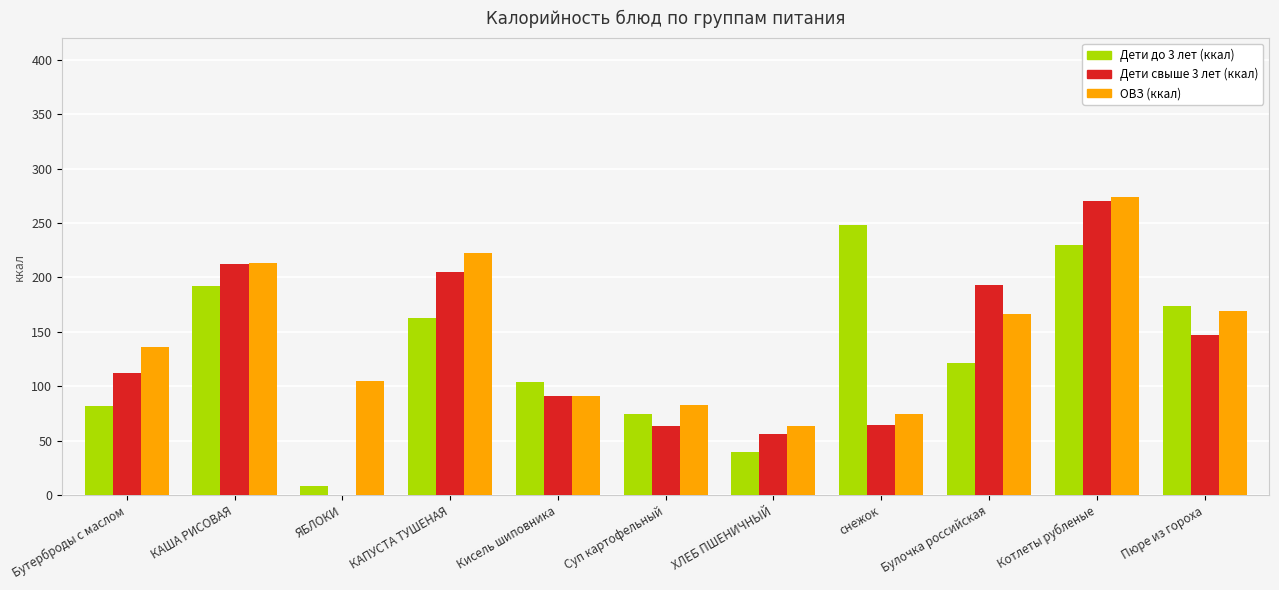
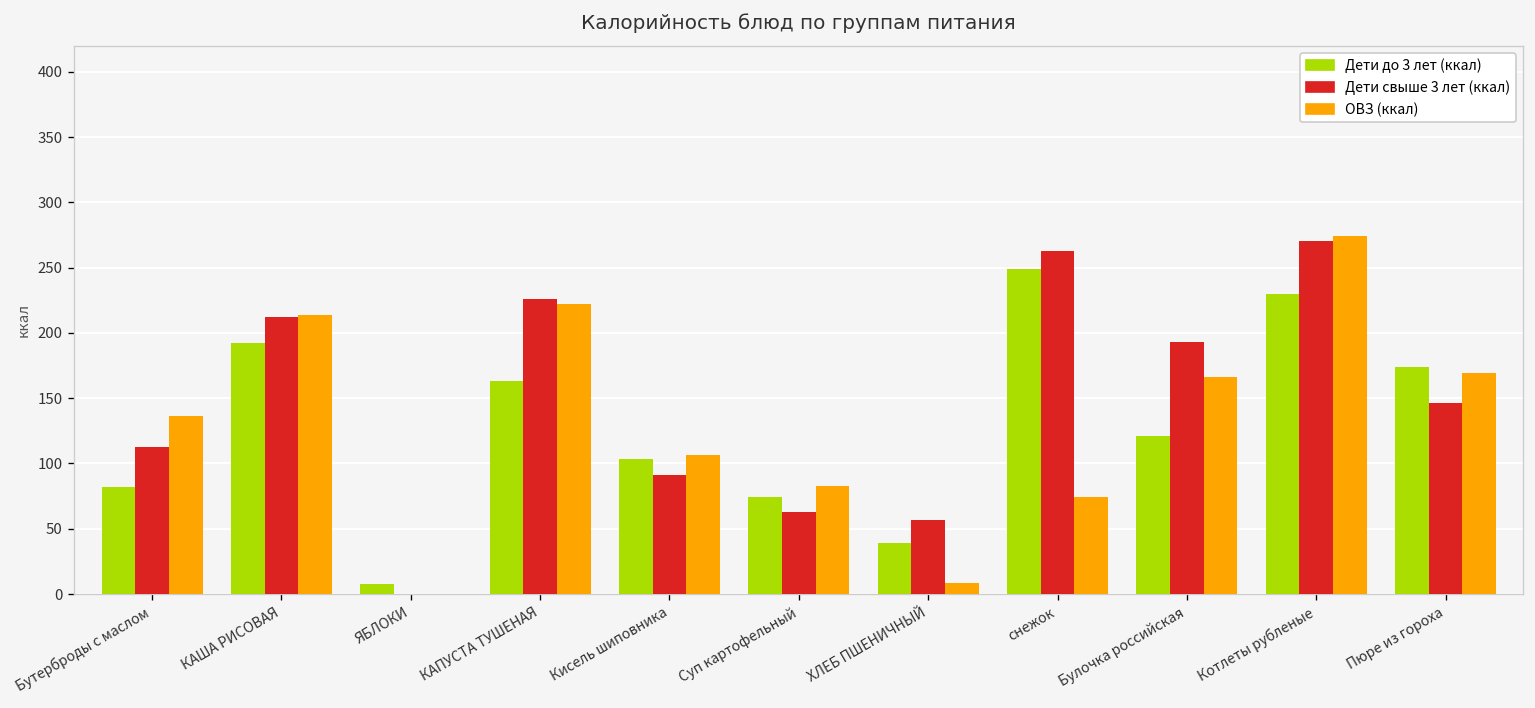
ОВЗ (ккал), ЯБЛОКИ: 105 -> 0
Дети свыше 3 лет (ккал), КАПУСТА ТУШЕНАЯ: 205 -> 226
ОВЗ (ккал), Кисель шиповника: 91 -> 106
ОВЗ (ккал), ХЛЕБ ПШЕНИЧНЫЙ: 64 -> 8
Дети свыше 3 лет (ккал), снежок: 65 -> 263
